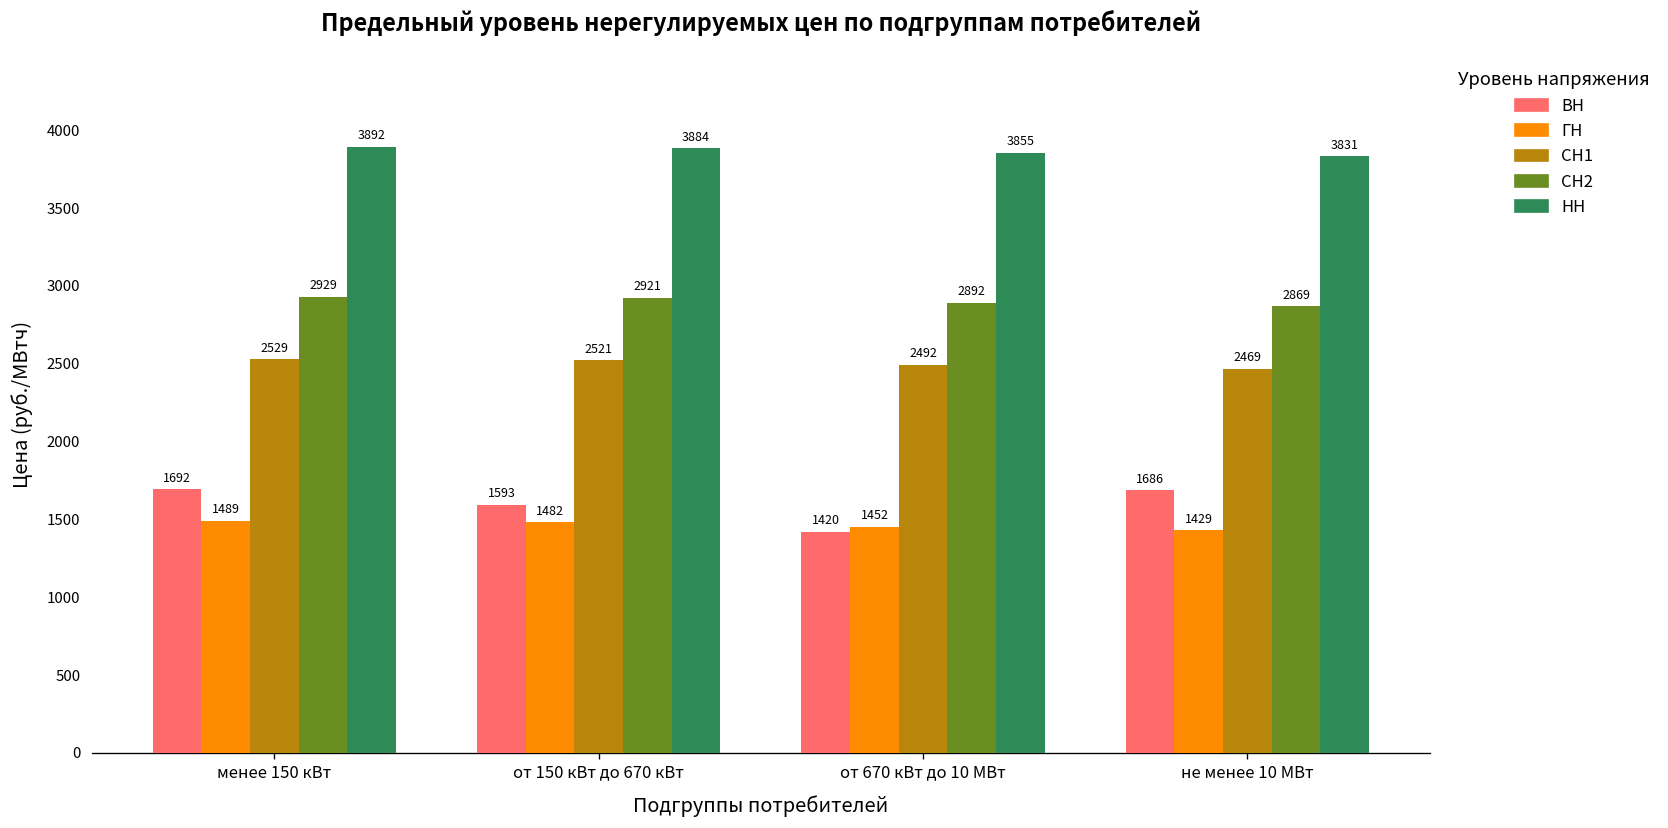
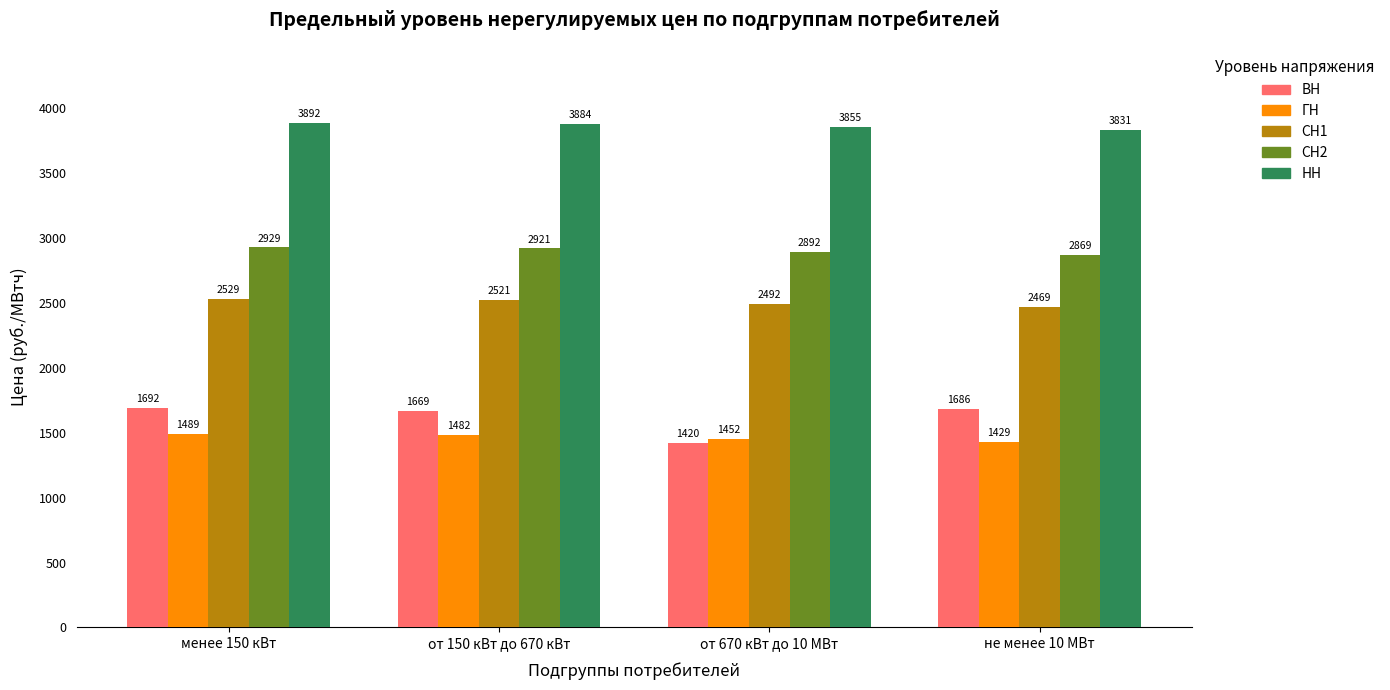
ВН, от 150 кВт до 670 кВт: 1593 -> 1669
